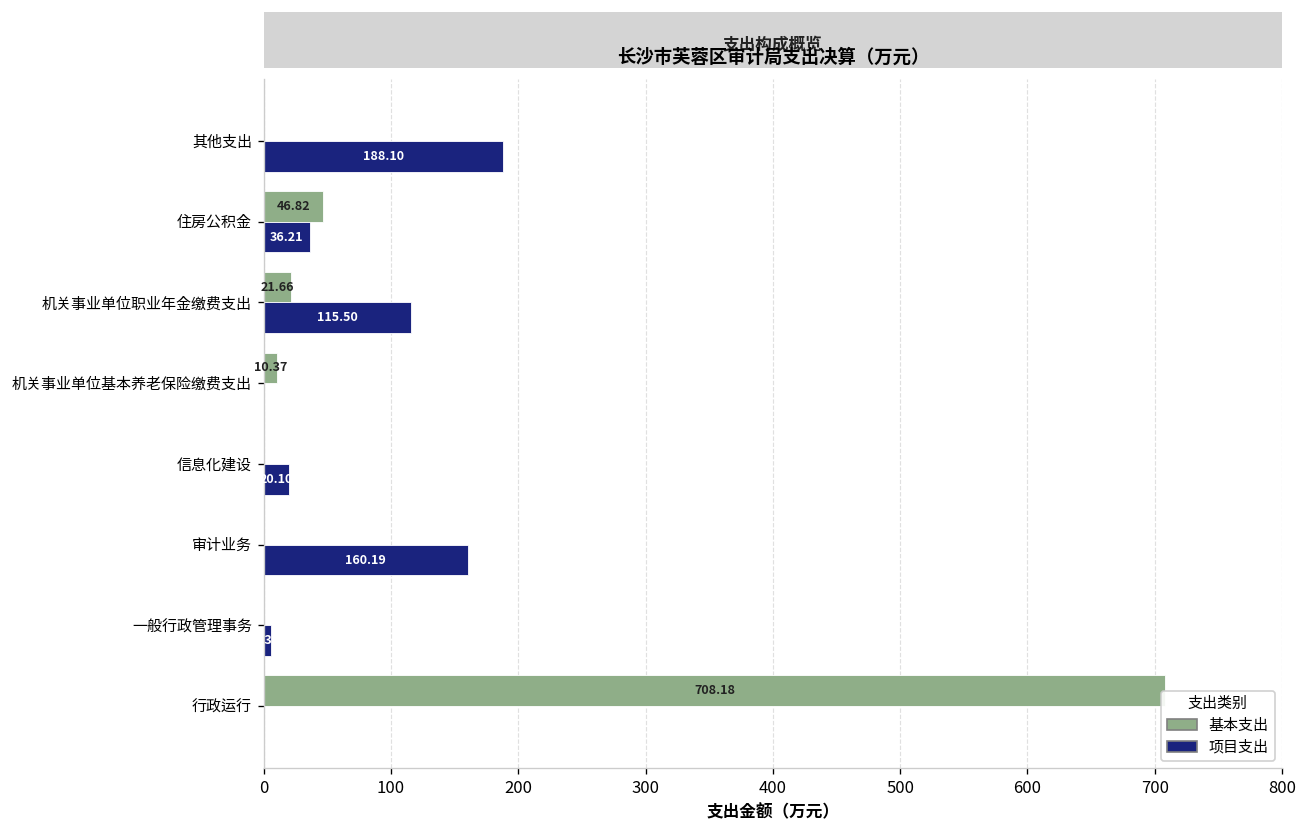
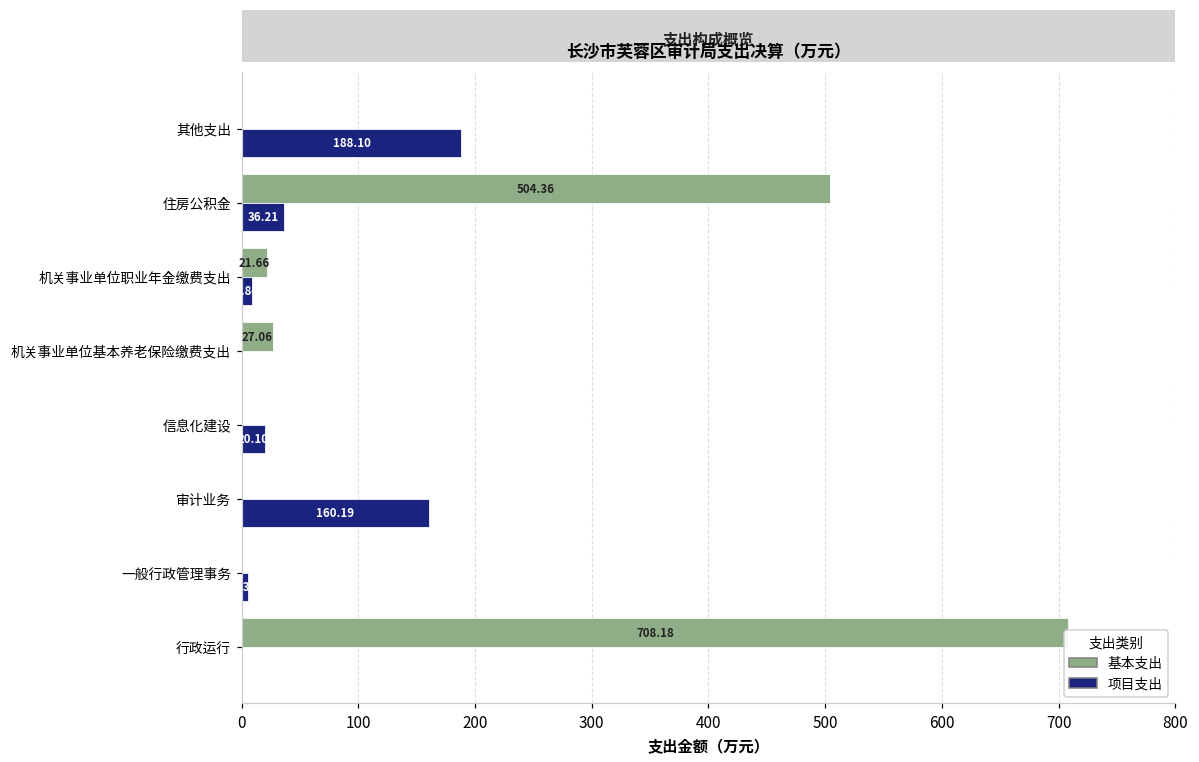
基本支出, 住房公积金: 46.82 -> 504.36
项目支出, 机关事业单位职业年金缴费支出: 116 -> 9
基本支出, 机关事业单位基本养老保险缴费支出: 10.37 -> 27.06
